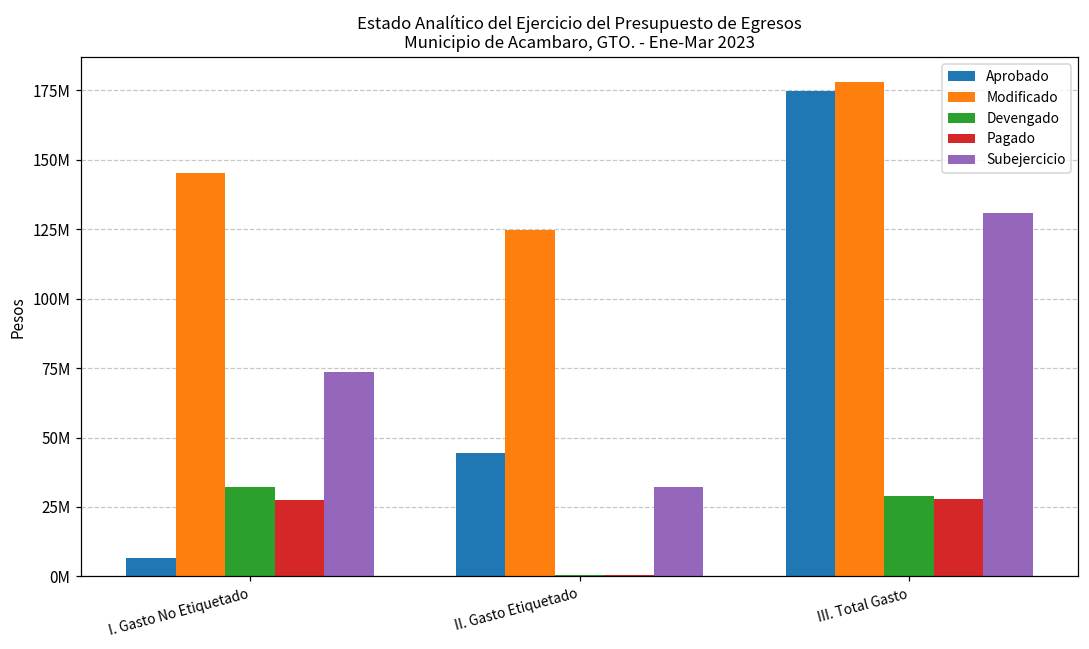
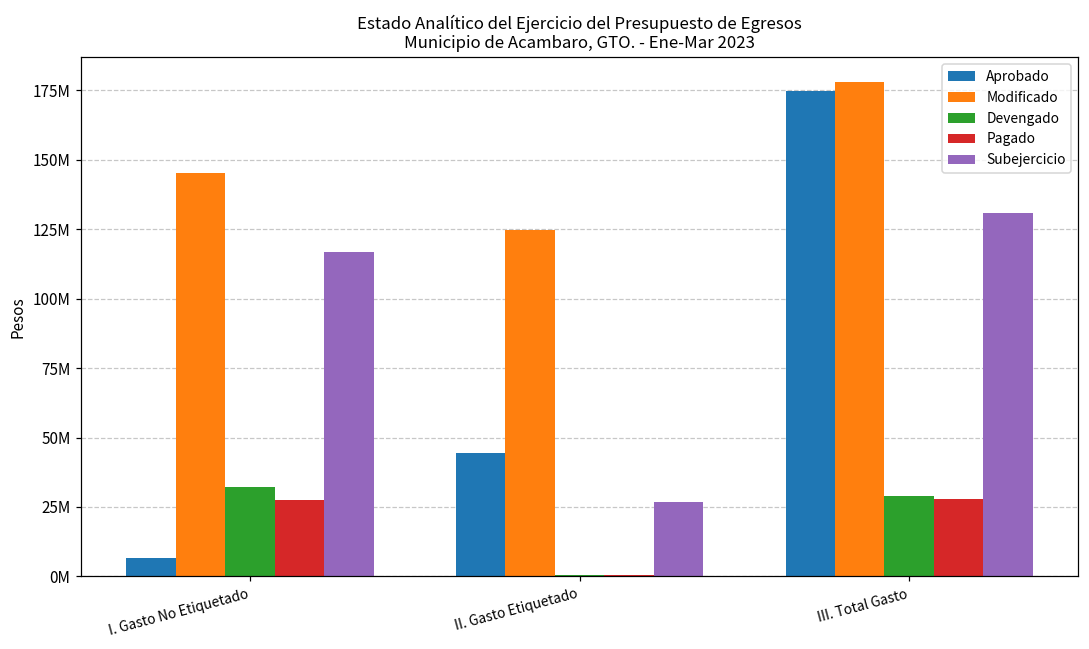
Subejercicio, I. Gasto No Etiquetado: 74000000 -> 117000000
Subejercicio, II. Gasto Etiquetado: 32000000 -> 27000000
